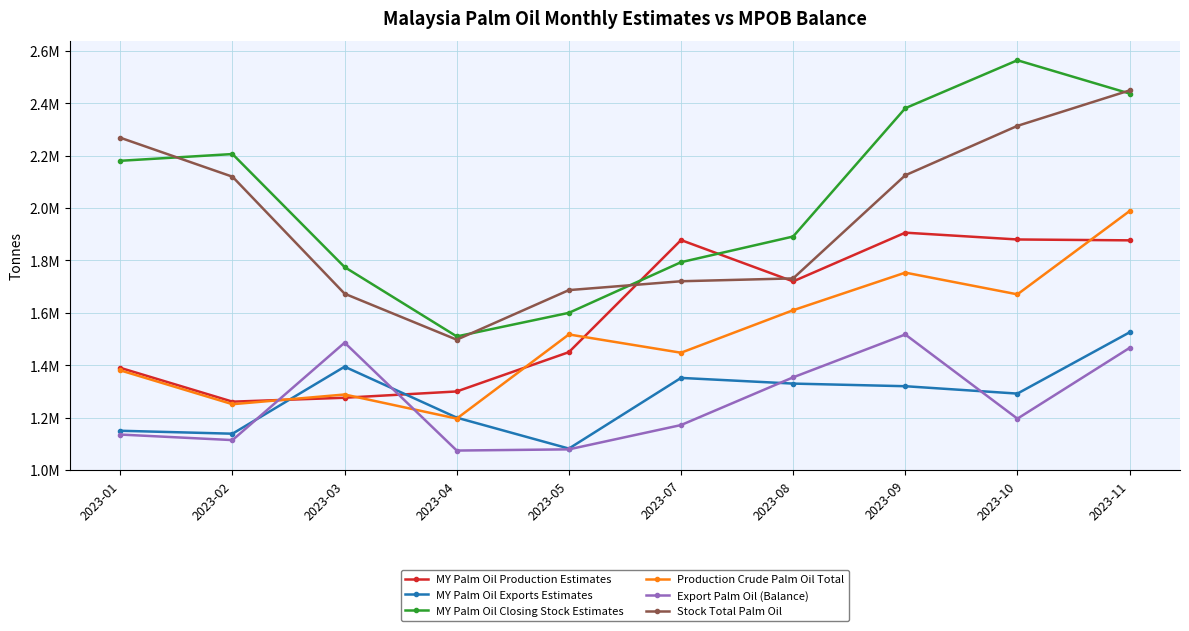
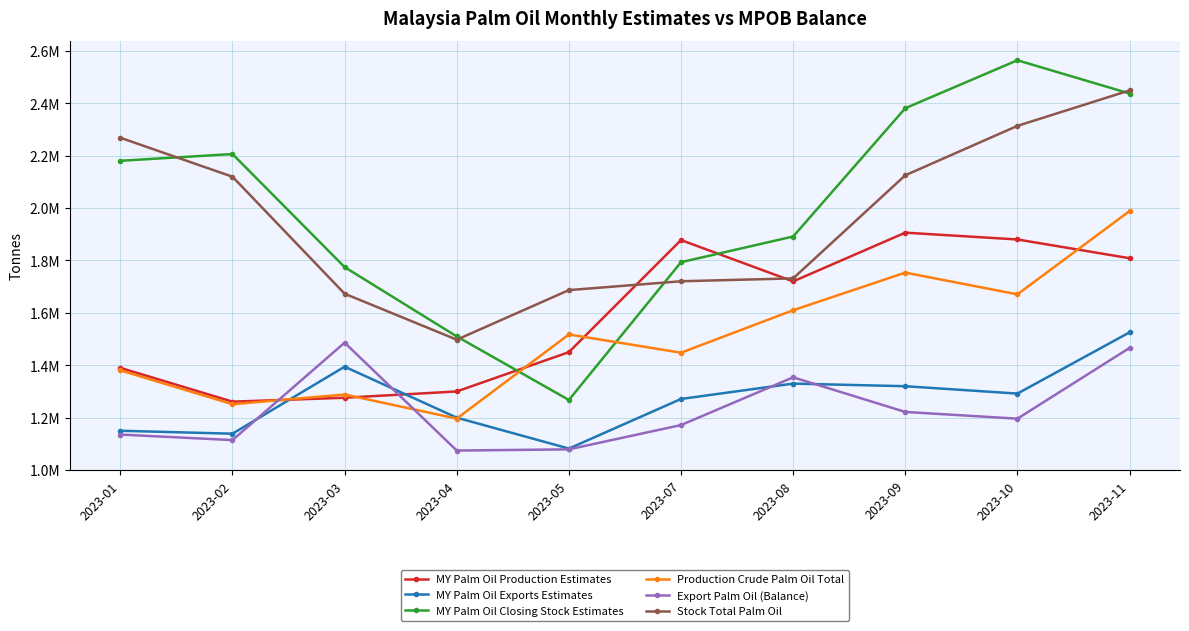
MY Palm Oil Closing Stock Estimates, 2023-05: 1600000 -> 1270000
MY Palm Oil Exports Estimates, 2023-07: 1350000 -> 1270000
Export Palm Oil (Balance), 2023-09: 1520000 -> 1220000
MY Palm Oil Production Estimates, 2023-11: 1880000 -> 1810000
